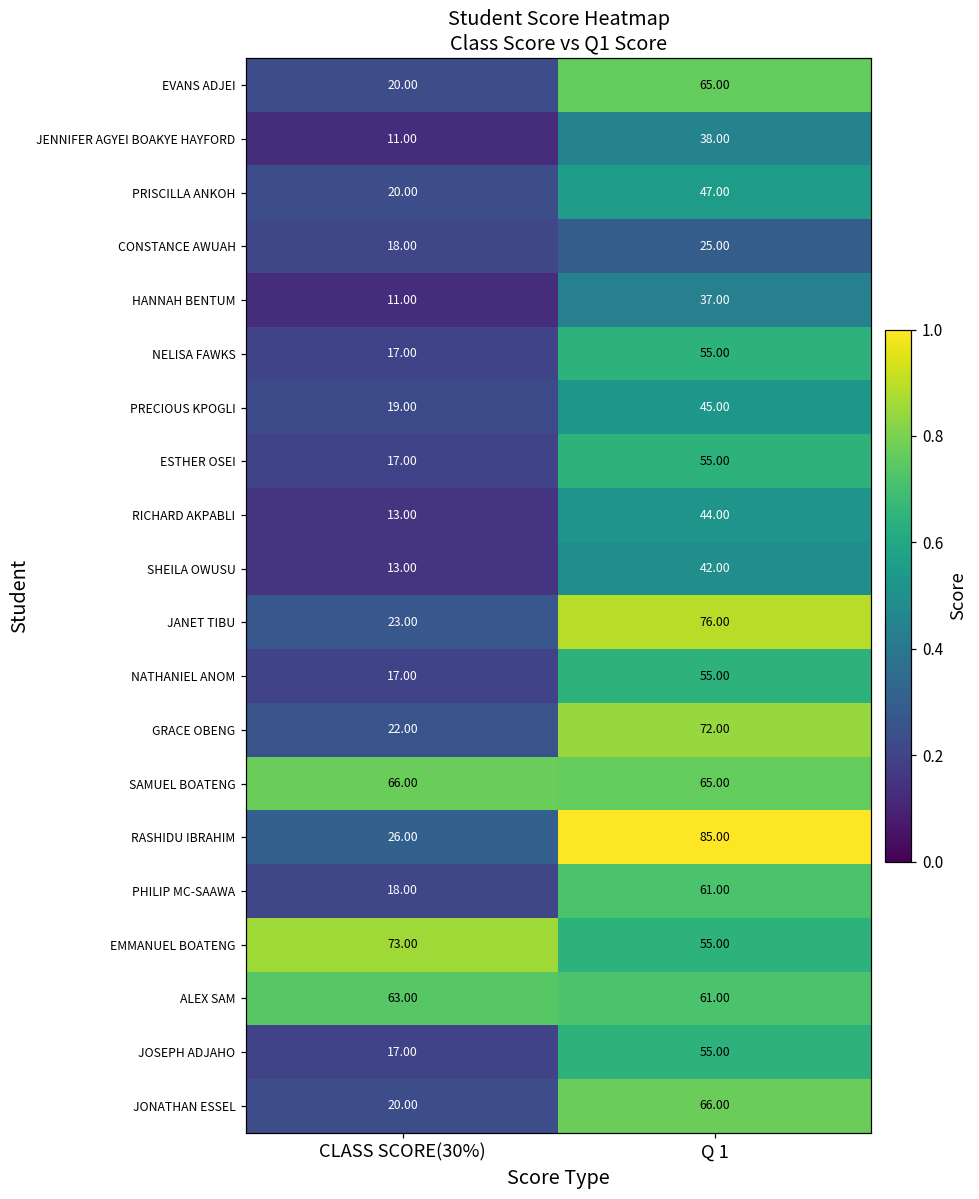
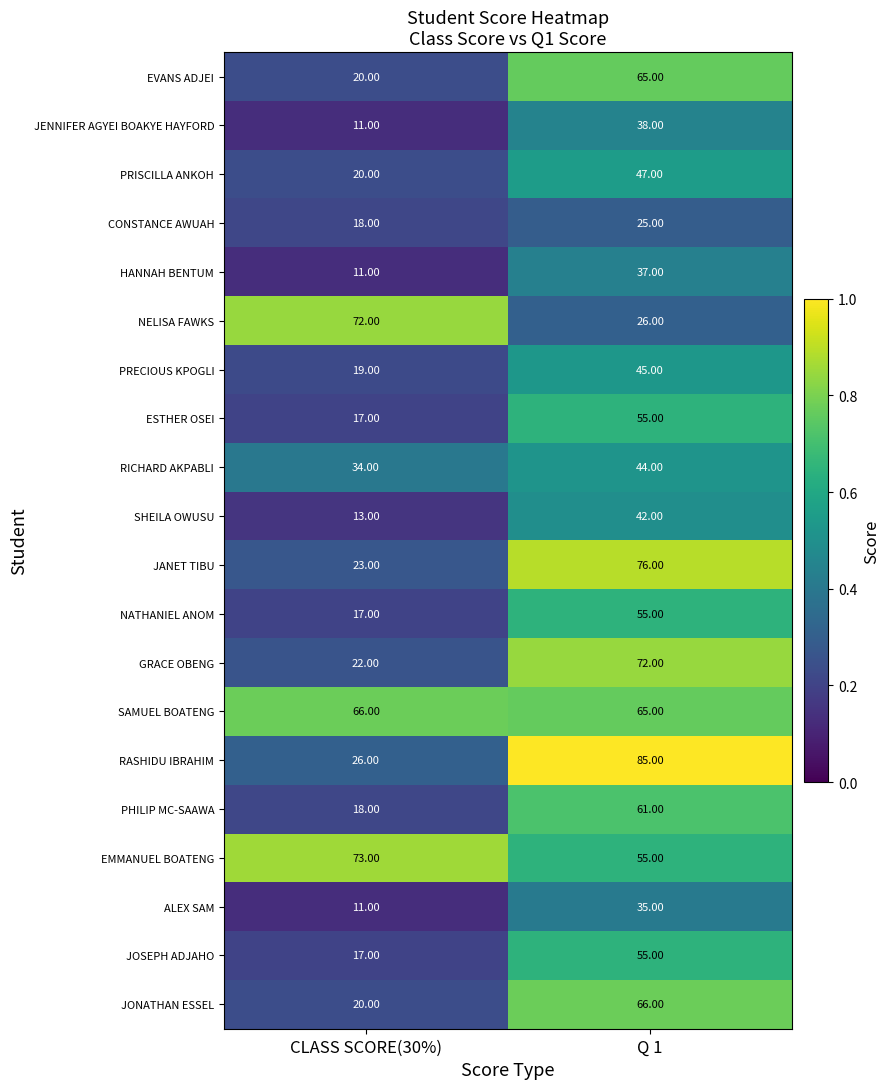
NELISA FAWKS, CLASS SCORE(30%): 17.00 -> 72.00
NELISA FAWKS, Q 1: 55.00 -> 26.00
RICHARD AKPABLI, CLASS SCORE(30%): 13.00 -> 34.00
ALEX SAM, CLASS SCORE(30%): 63.00 -> 11.00
ALEX SAM, Q 1: 61.00 -> 35.00
